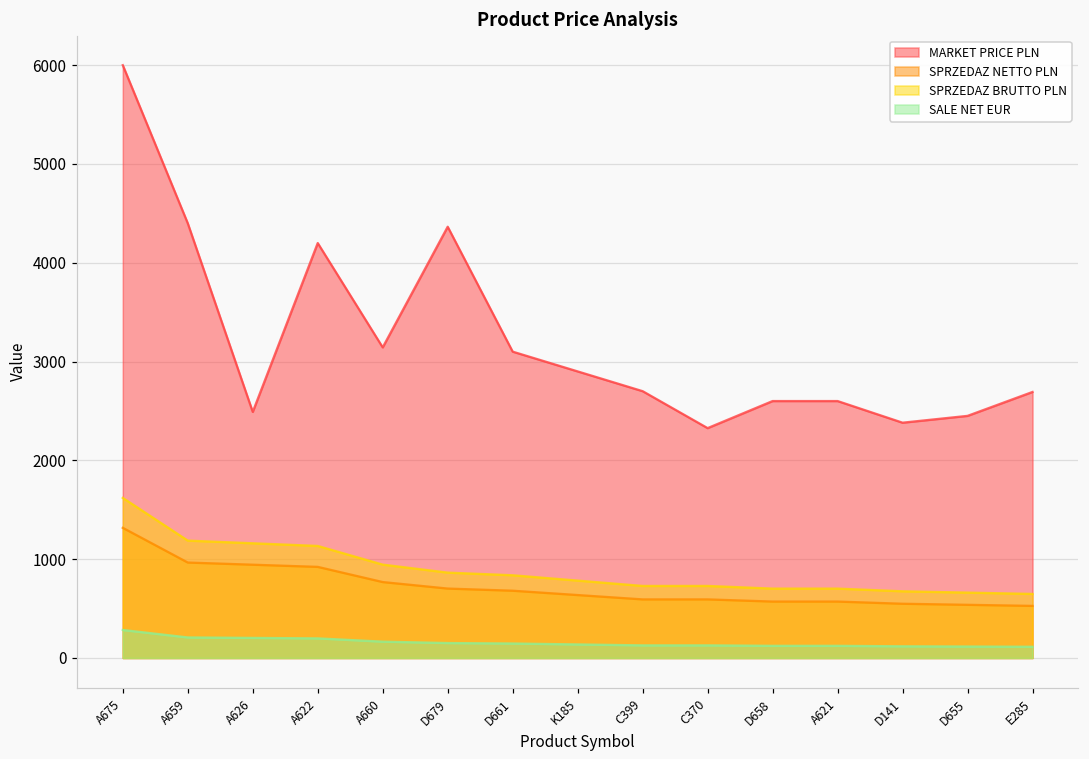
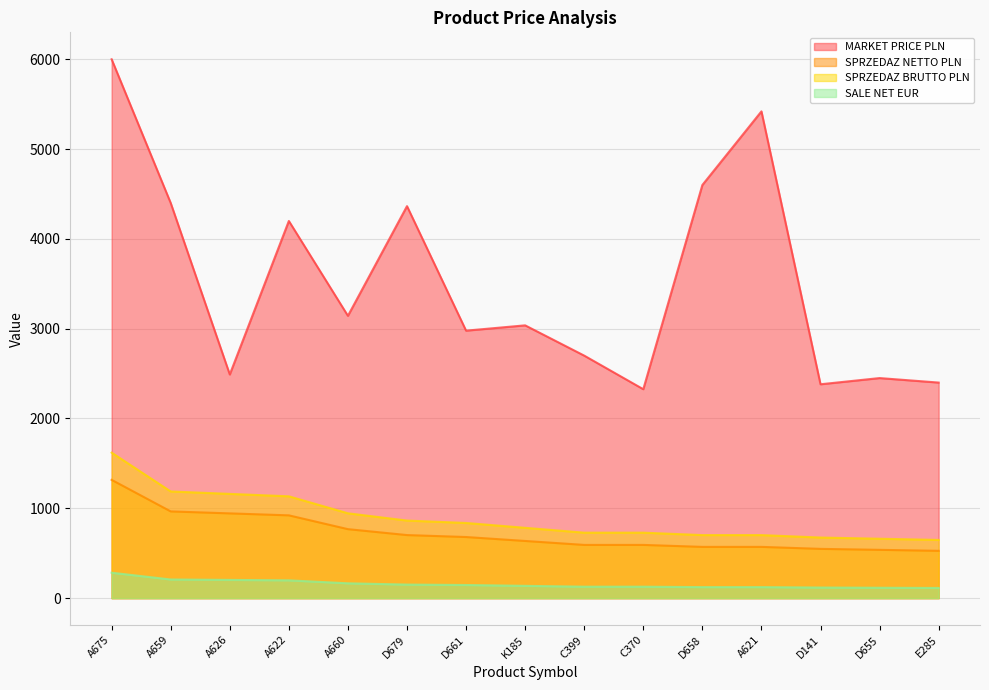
MARKET PRICE PLN, D661: 3100 -> 3000
MARKET PRICE PLN, K185: 2900 -> 3000
MARKET PRICE PLN, D658: 2600 -> 4600
MARKET PRICE PLN, A621: 2600 -> 5400
MARKET PRICE PLN, E285: 2700 -> 2400
